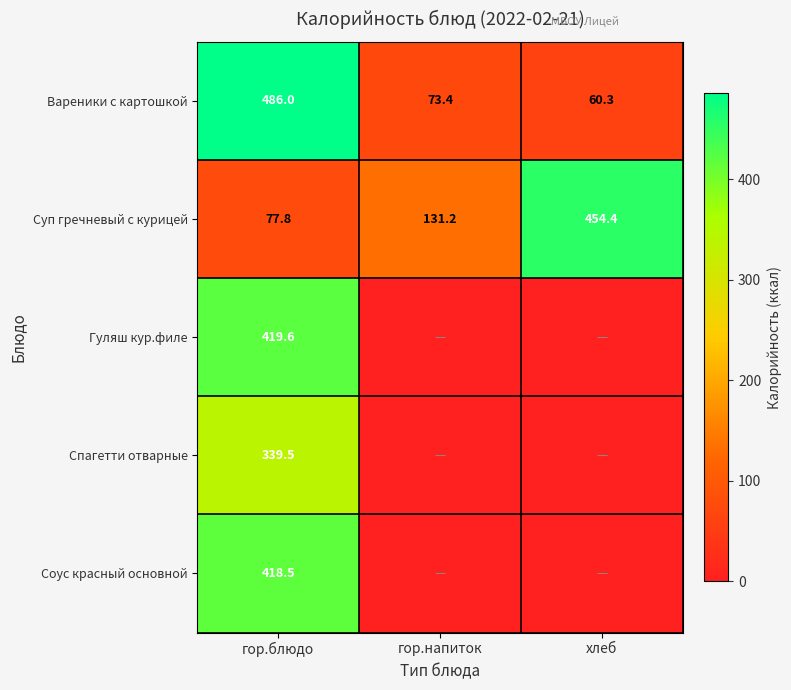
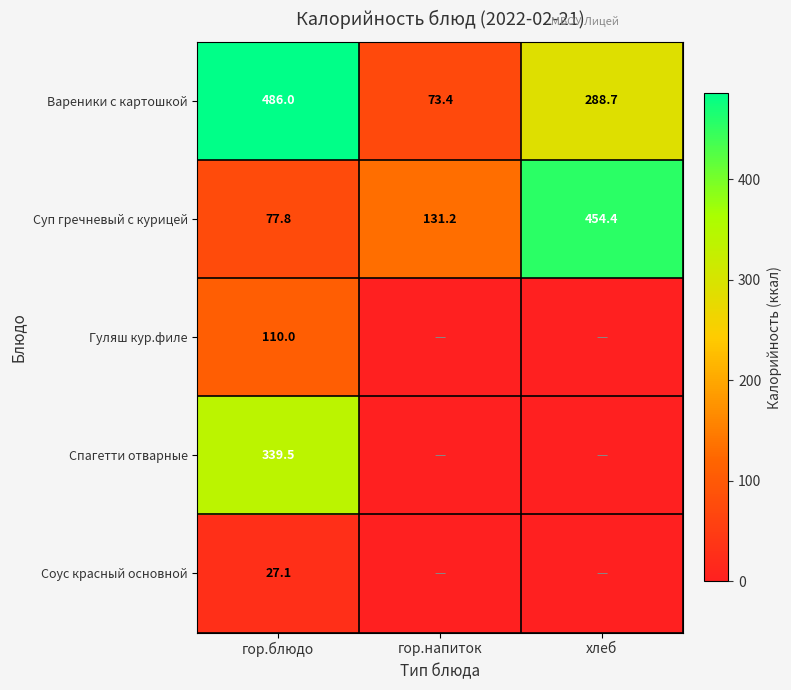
Вареники с картошкой, хлеб: 60.3 -> 288.7
Гуляш кур.филе, гор.блюдо: 419.6 -> 110.0
Соус красный основной, гор.блюдо: 418.5 -> 27.1
